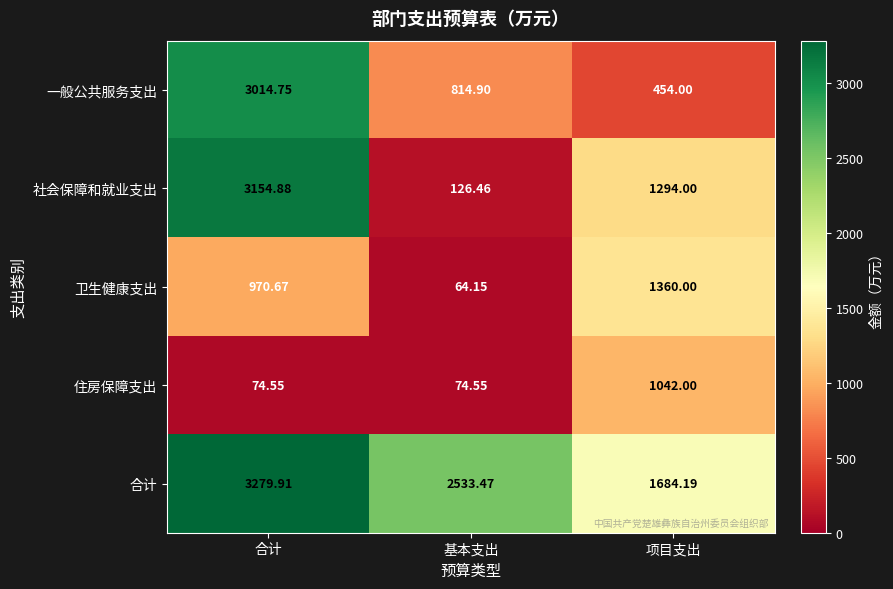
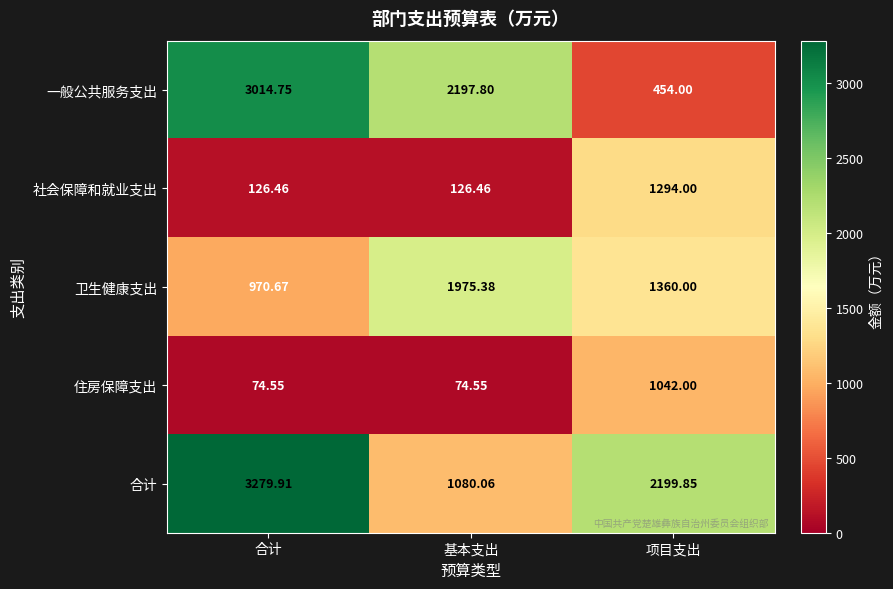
一般公共服务支出, 基本支出: 814.90 -> 2197.80
社会保障和就业支出, 合计: 3154.88 -> 126.46
卫生健康支出, 基本支出: 64.15 -> 1975.38
合计, 基本支出: 2533.47 -> 1080.06
合计, 项目支出: 1684.19 -> 2199.85
